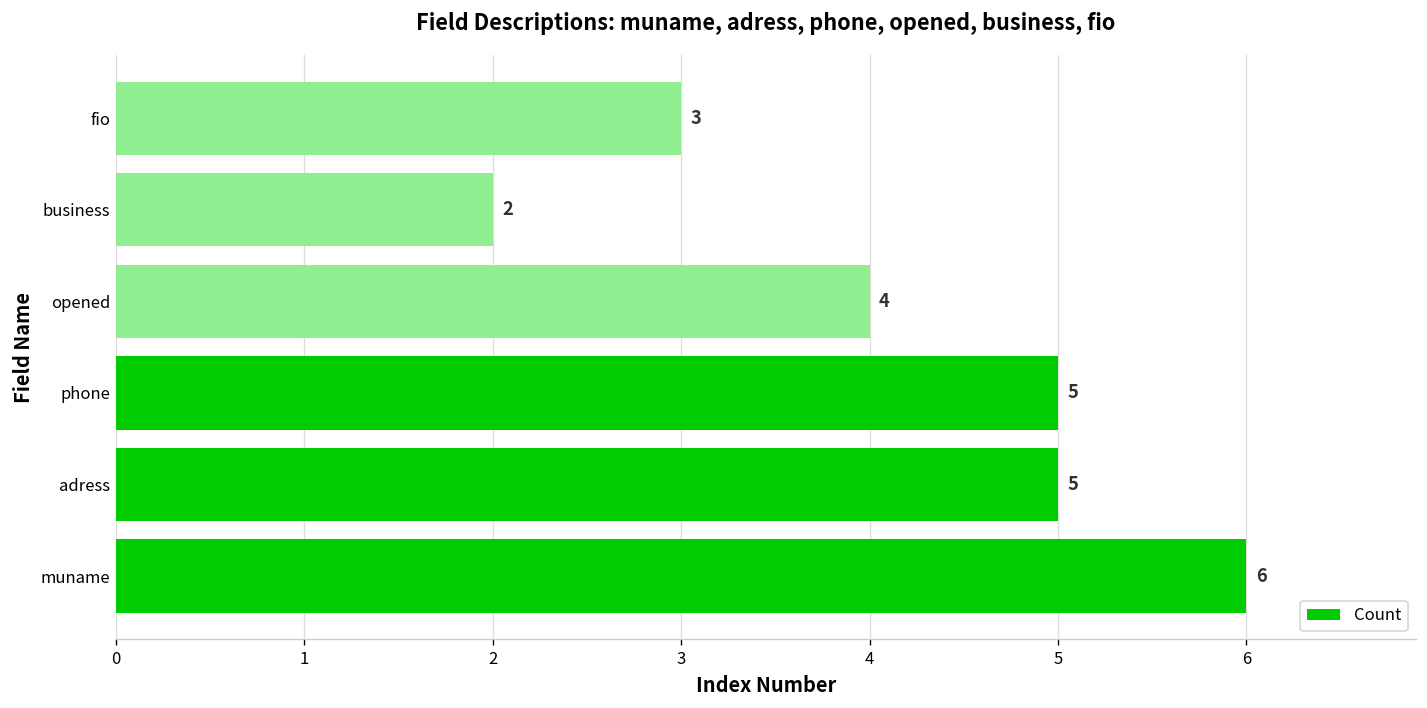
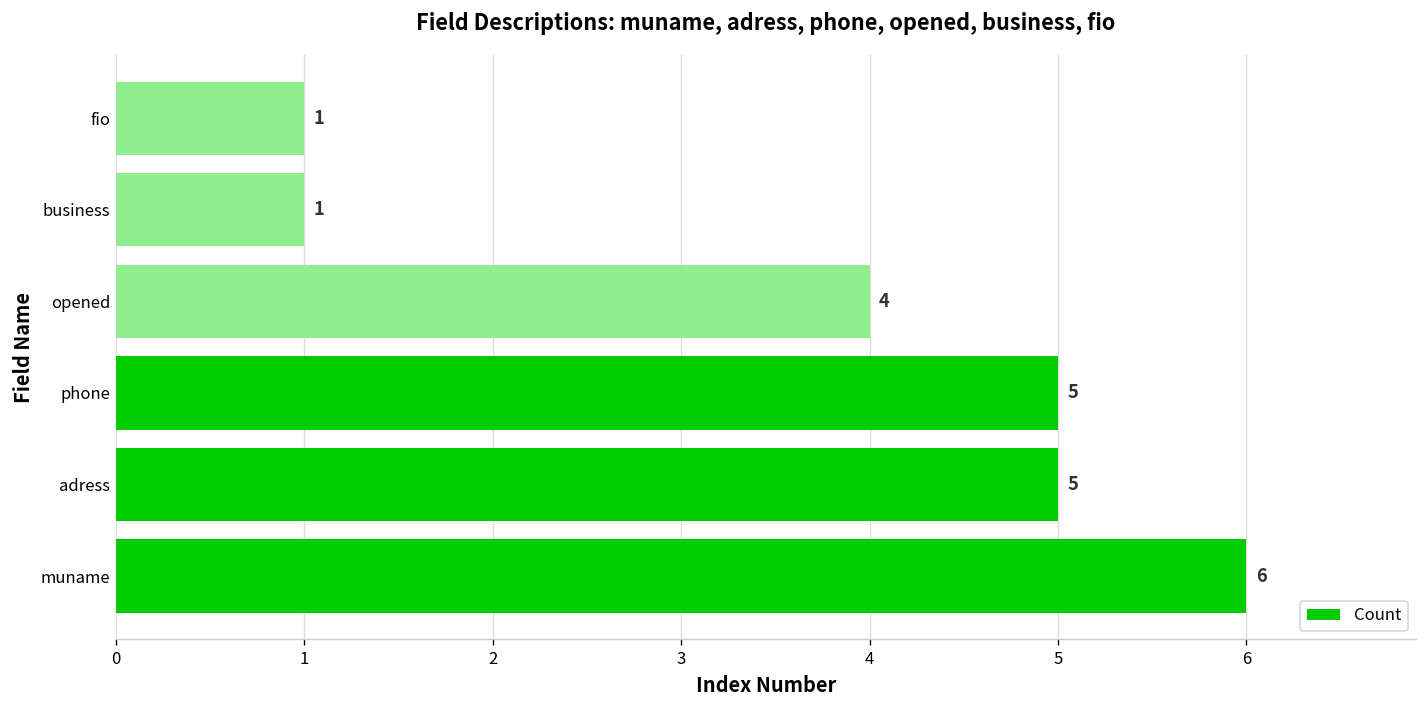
fio: 3 -> 1
business: 2 -> 1
